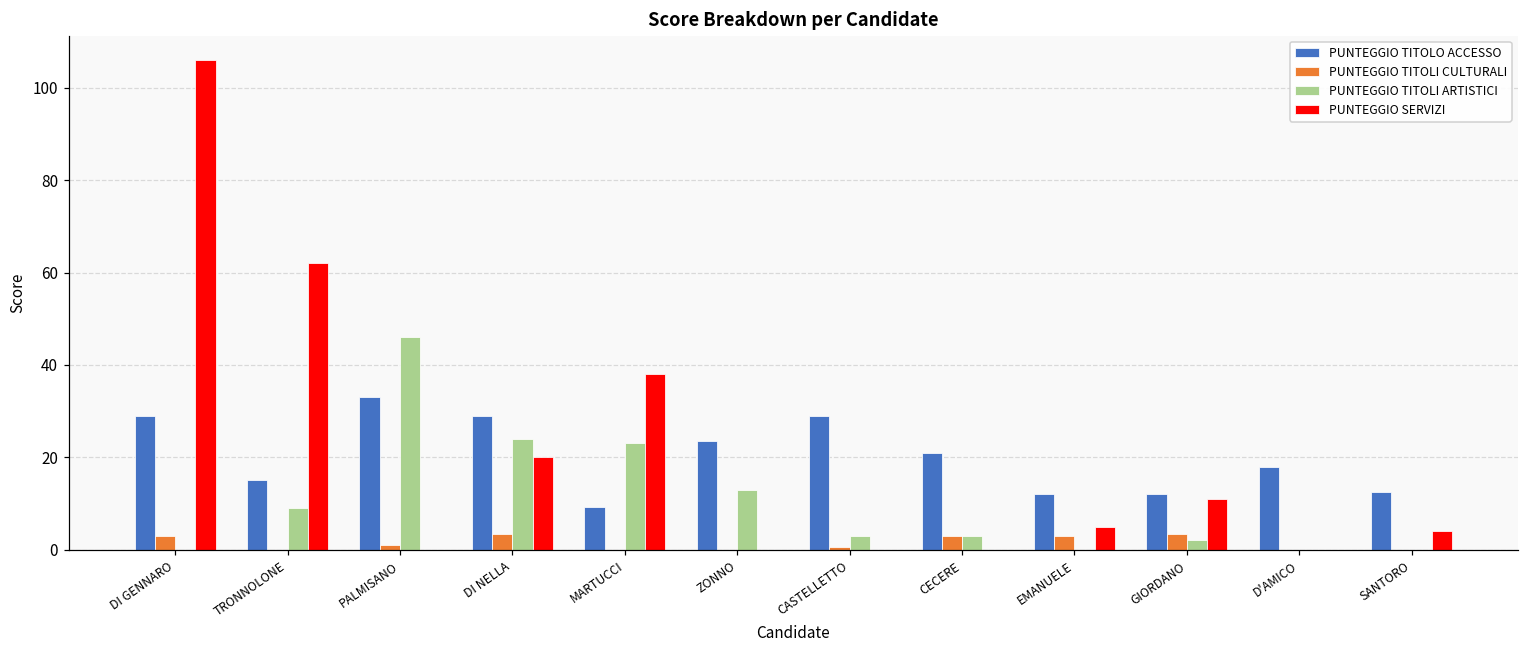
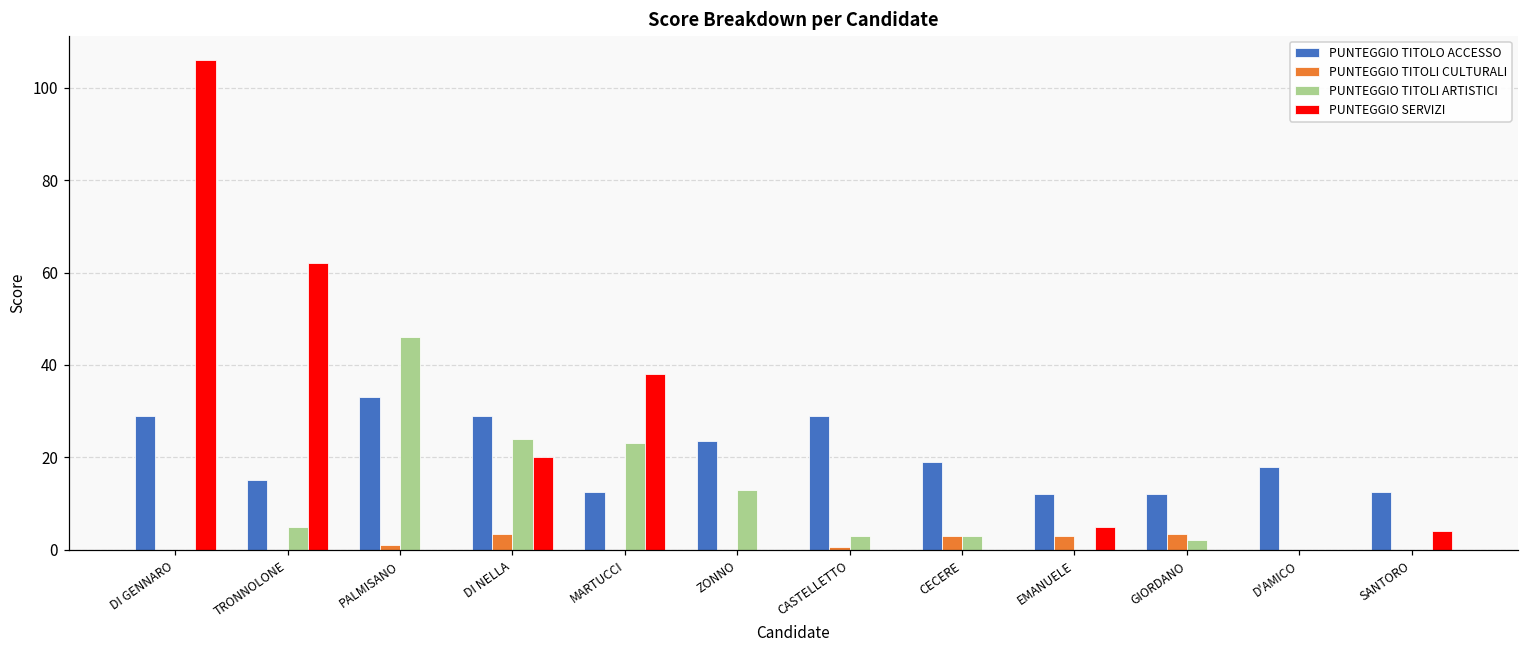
PUNTEGGIO TITOLI CULTURALI, DI GENNARO: 3 -> 0
PUNTEGGIO TITOLI ARTISTICI, TRONNOLONE: 9 -> 5
PUNTEGGIO TITOLO ACCESSO, MARTUCCI: 9 -> 13
PUNTEGGIO TITOLO ACCESSO, CECERE: 21 -> 19
PUNTEGGIO SERVIZI, GIORDANO: 11 -> 0
